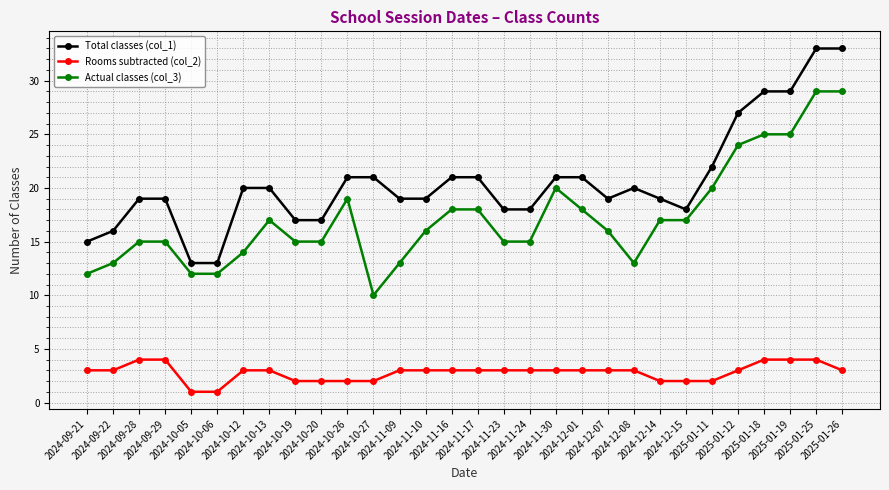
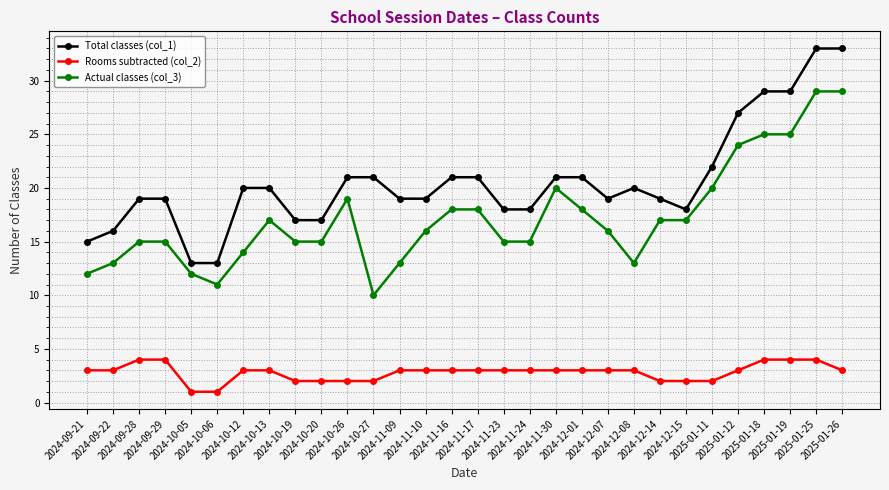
Actual classes (col_3), 2024-10-06: 12 -> 11
